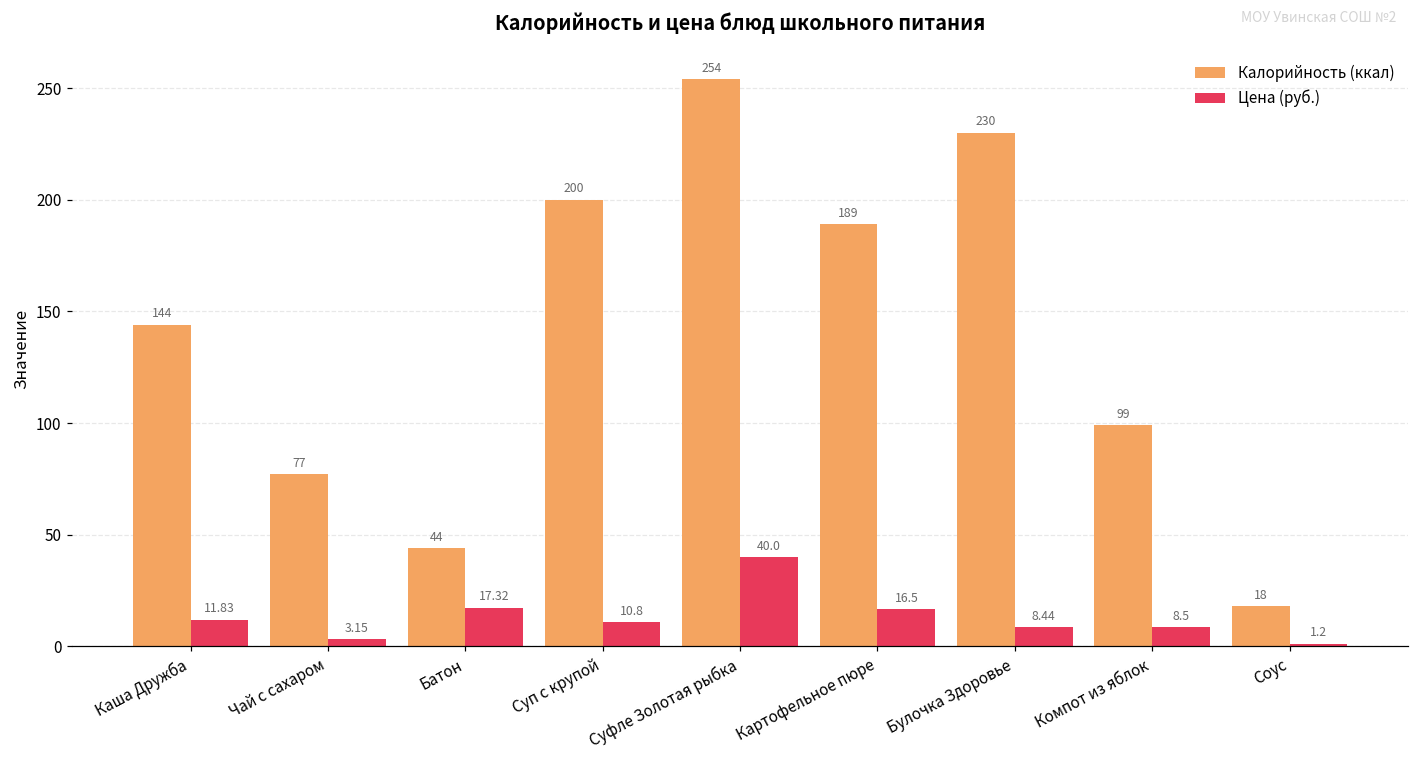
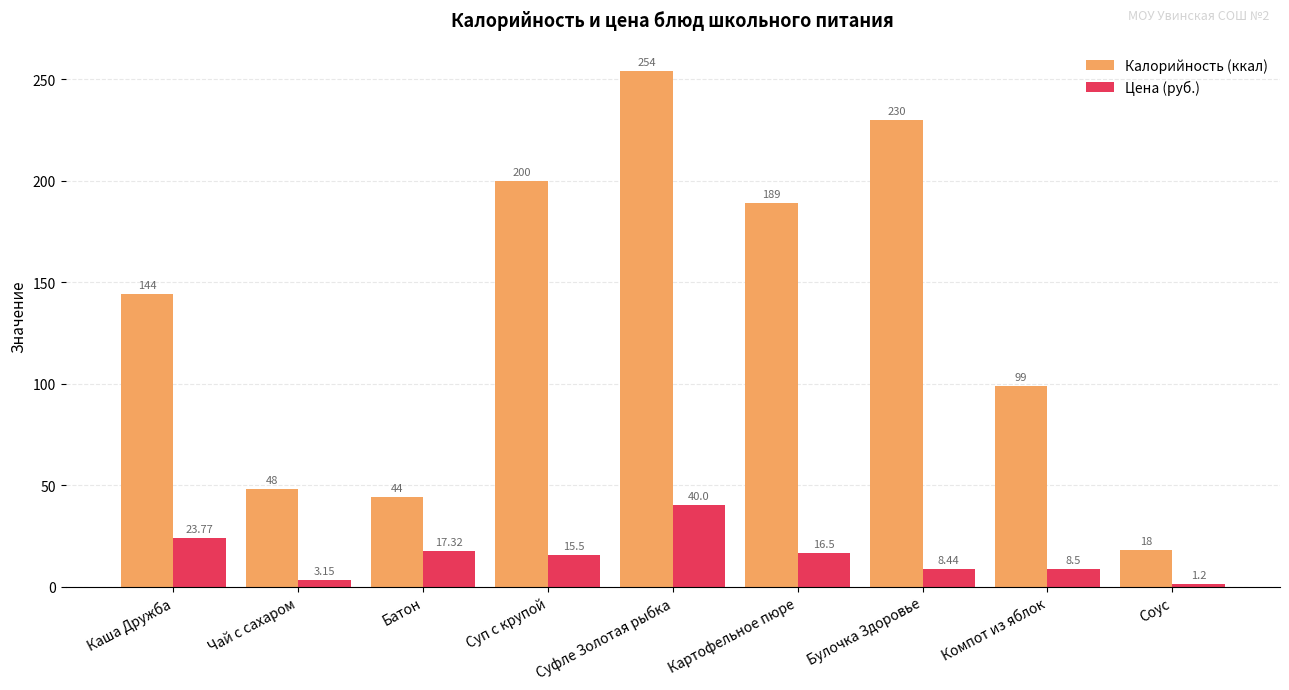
Цена (руб.), Каша Дружба: 11.83 -> 23.77
Калорийность (ккал), Чай с сахаром: 77 -> 48
Цена (руб.), Суп с крупой: 10.8 -> 15.5
